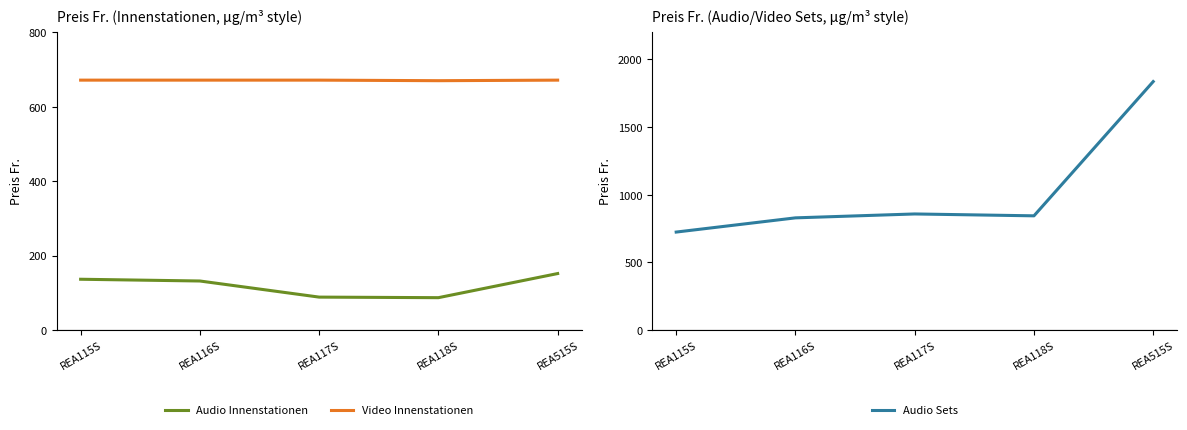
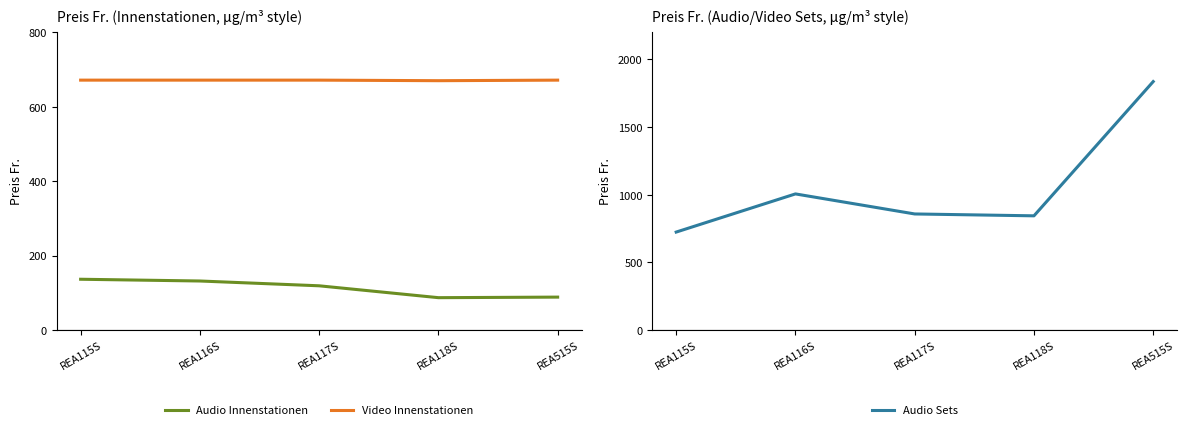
Preis Fr. (Innenstationen, μg/m³ style), Audio Innenstationen, REA117S: 90 -> 120
Preis Fr. (Innenstationen, μg/m³ style), Audio Innenstationen, REA515S: 150 -> 90
Preis Fr. (Audio/Video Sets, μg/m³ style), REA116S: 830 -> 1010
